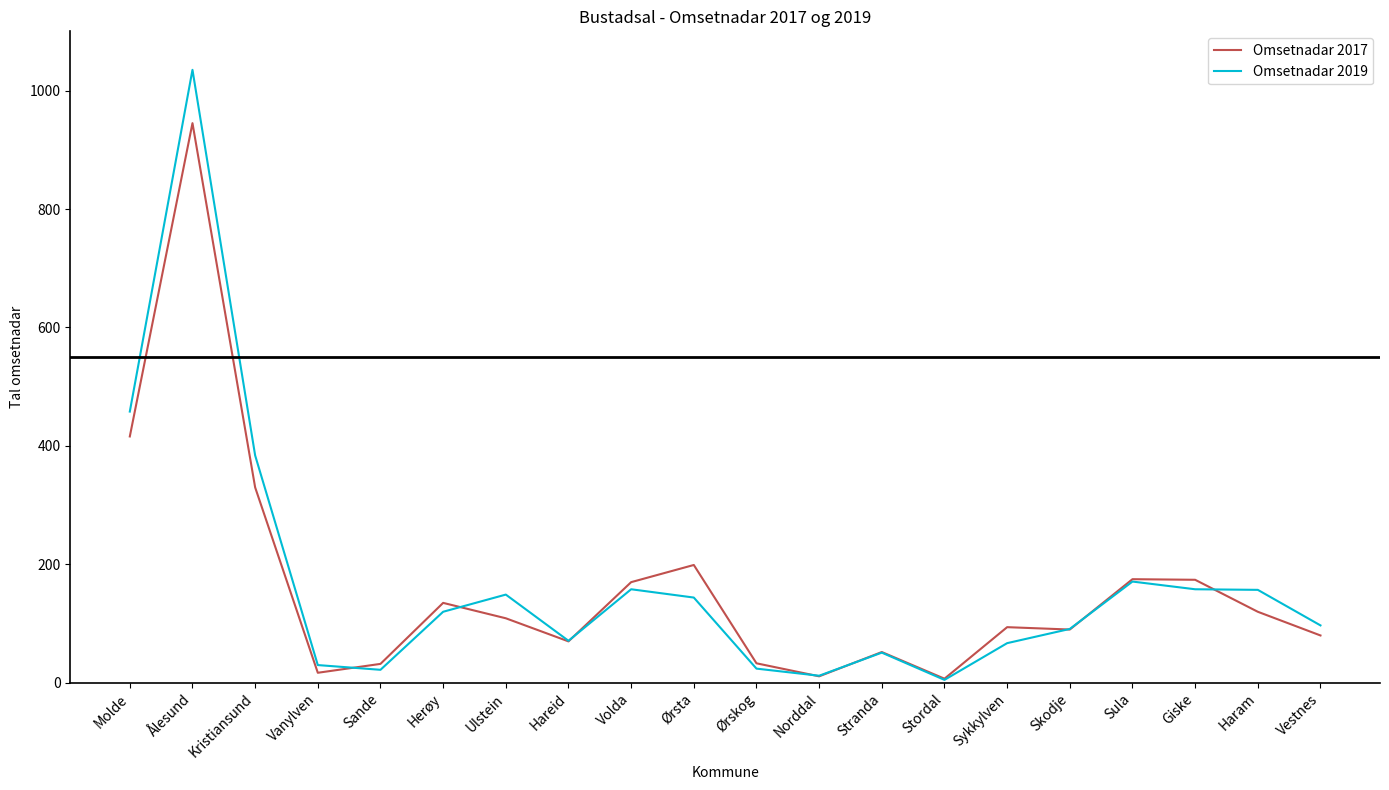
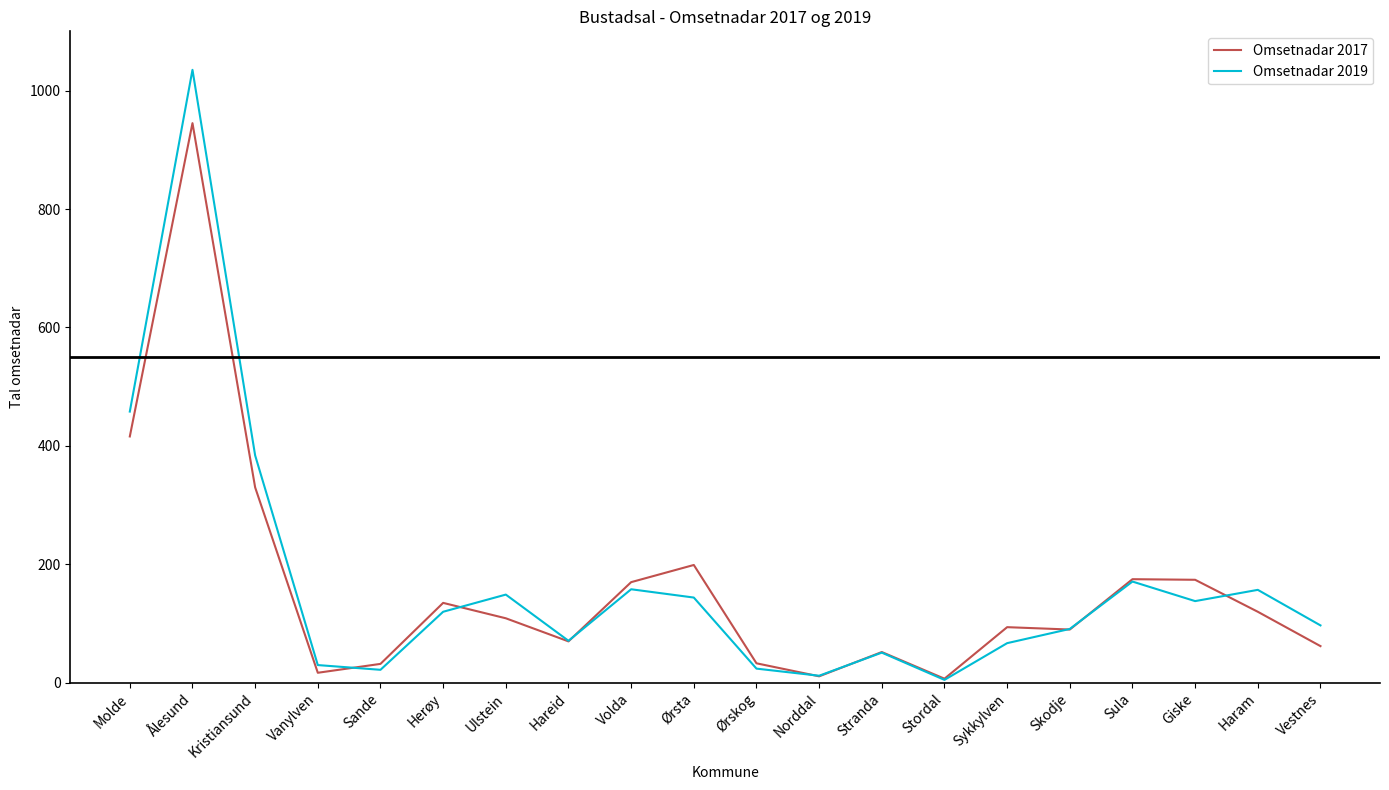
Omsetnadar 2019, Giske: 160 -> 140
Omsetnadar 2017, Vestnes: 80 -> 60
